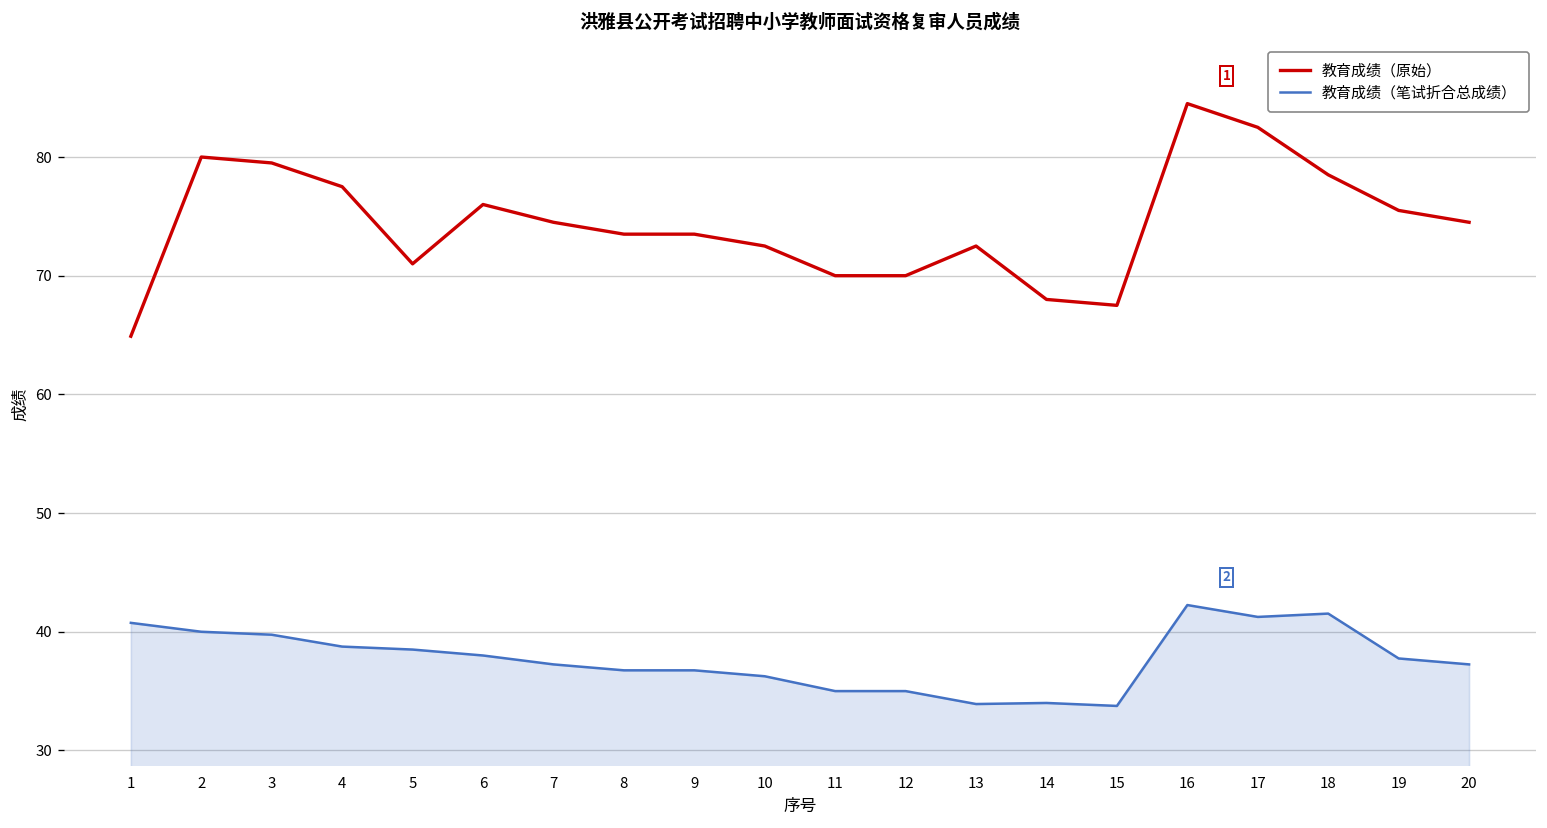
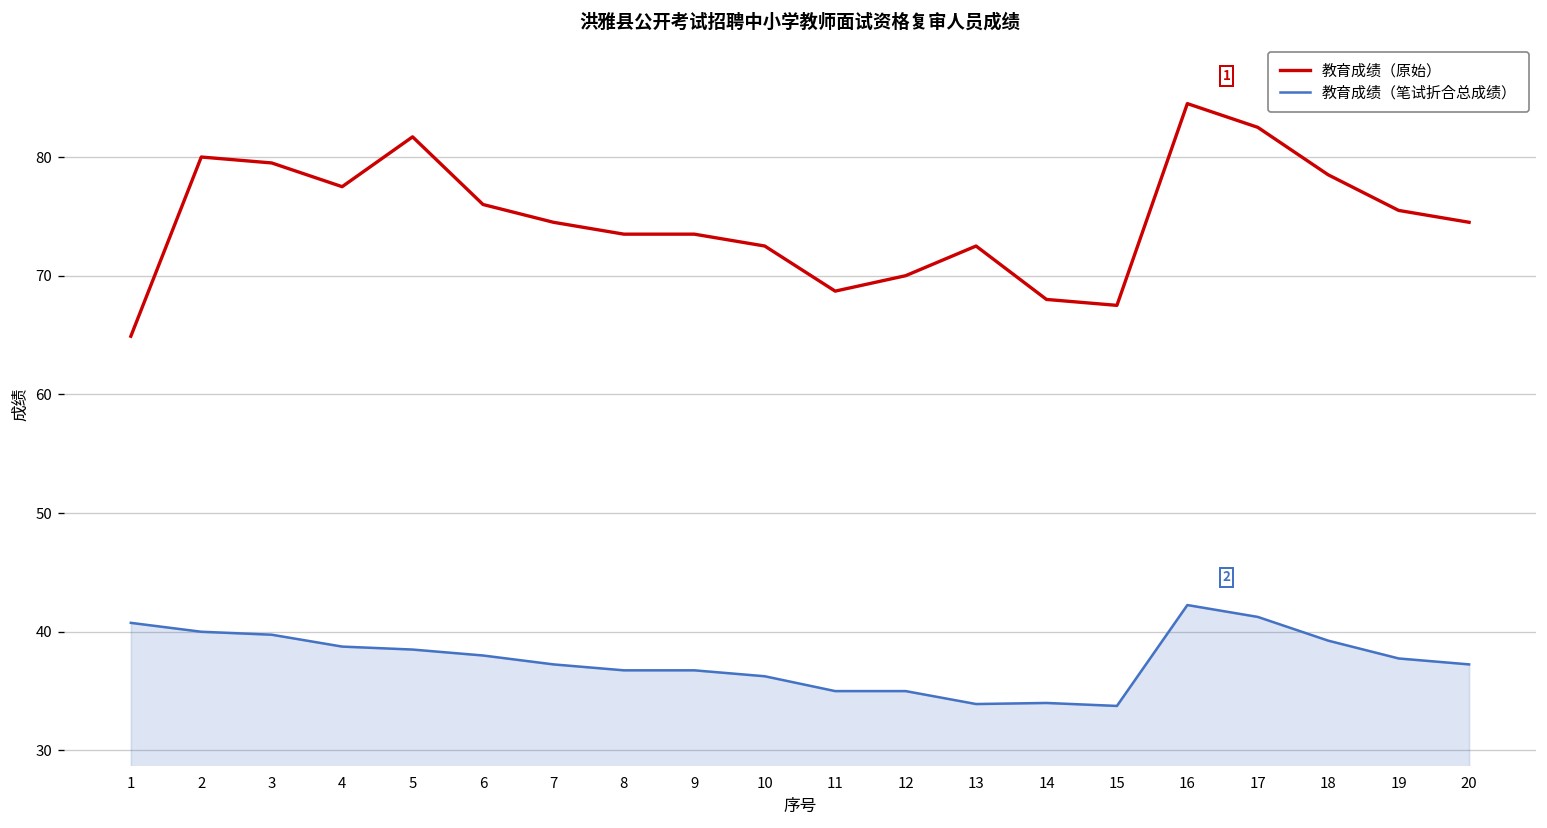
教育成绩（原始）, 5: 71 -> 82
教育成绩（原始）, 11: 70 -> 69
教育成绩（笔试折合总成绩）, 18: 42 -> 39
